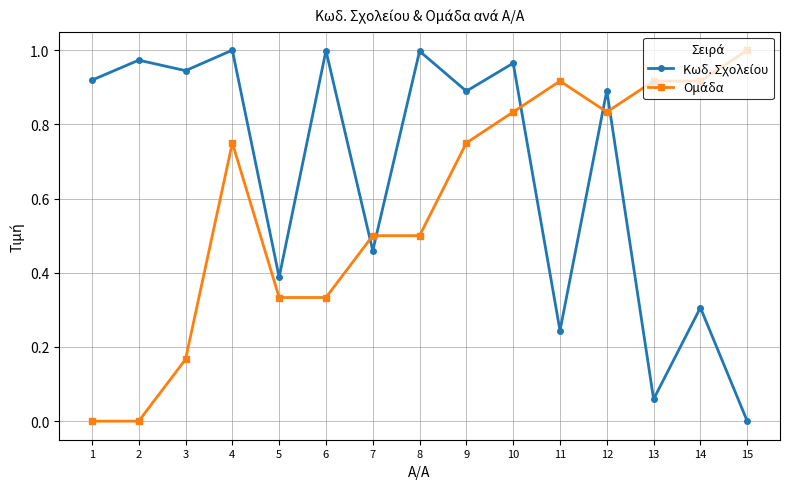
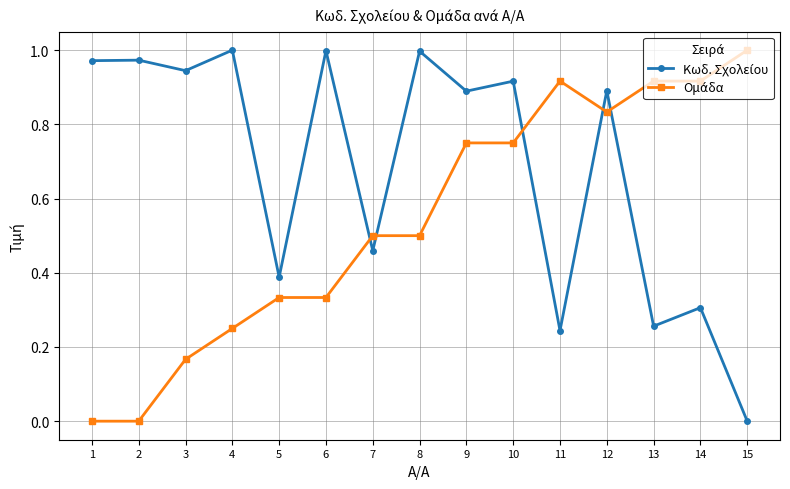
Κωδ. Σχολείου, 1: 0.92 -> 0.97
Ομάδα, 4: 0.75 -> 0.25
Κωδ. Σχολείου, 10: 0.96 -> 0.92
Ομάδα, 10: 0.83 -> 0.75
Κωδ. Σχολείου, 13: 0.06 -> 0.26
